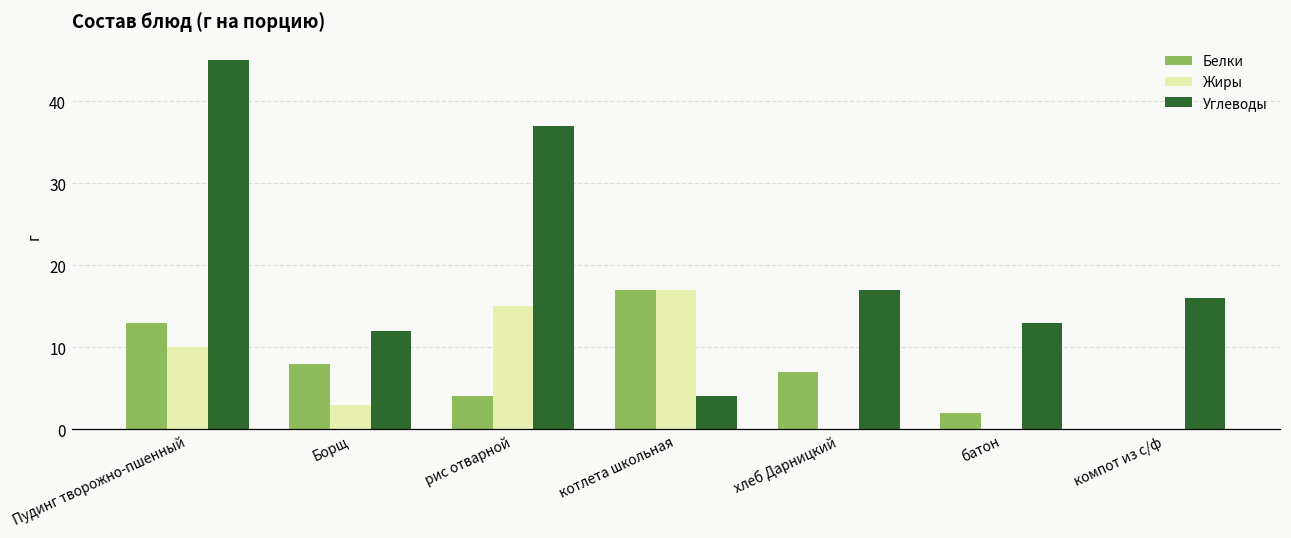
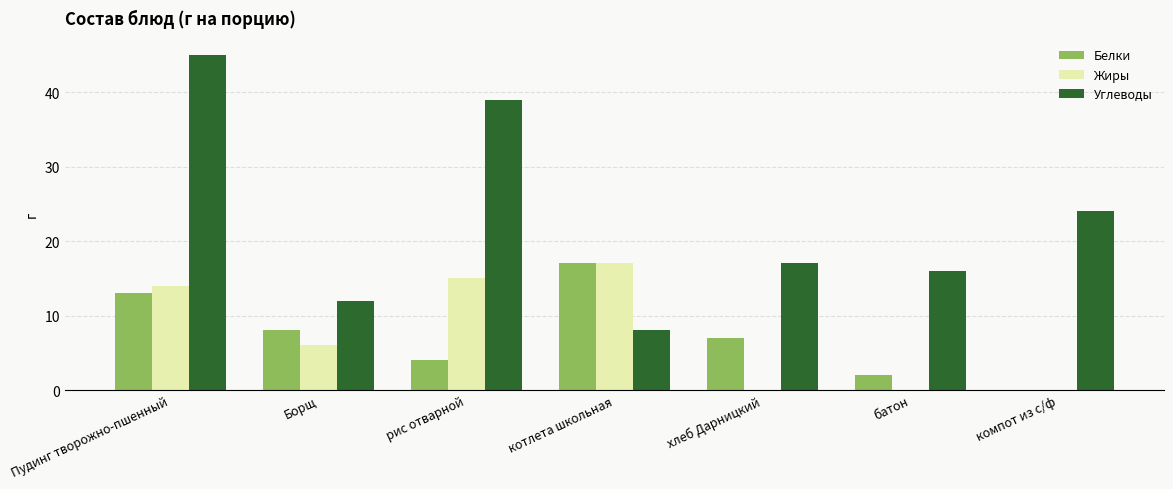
Жиры, Пудинг творожно-пшенный: 10 -> 14
Жиры, Борщ: 3 -> 6
Углеводы, рис отварной: 37 -> 39
Углеводы, котлета школьная: 4 -> 8
Углеводы, батон: 13 -> 16
Углеводы, компот из с/ф: 16 -> 24
